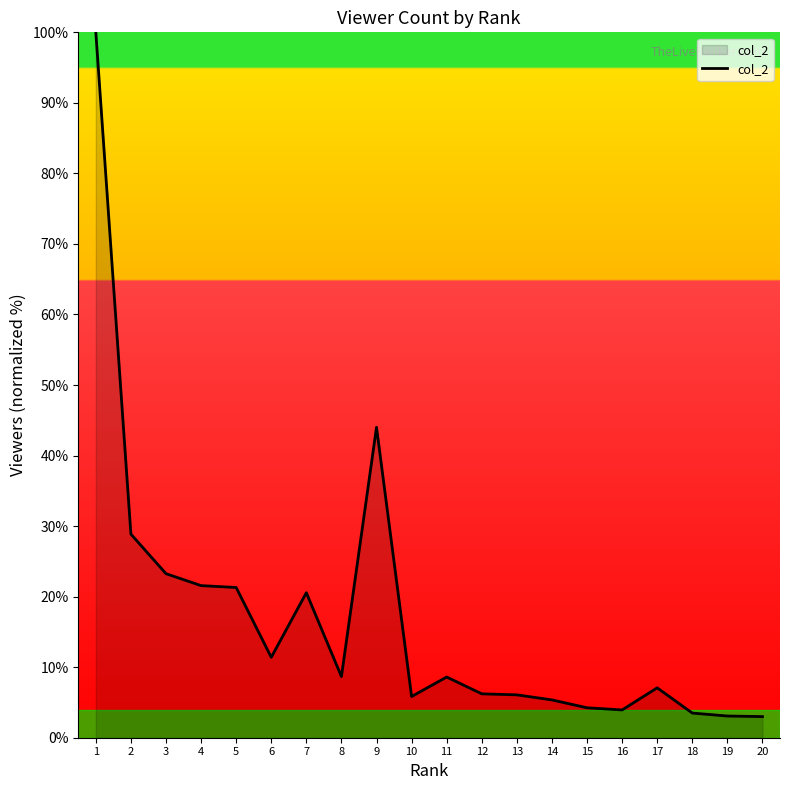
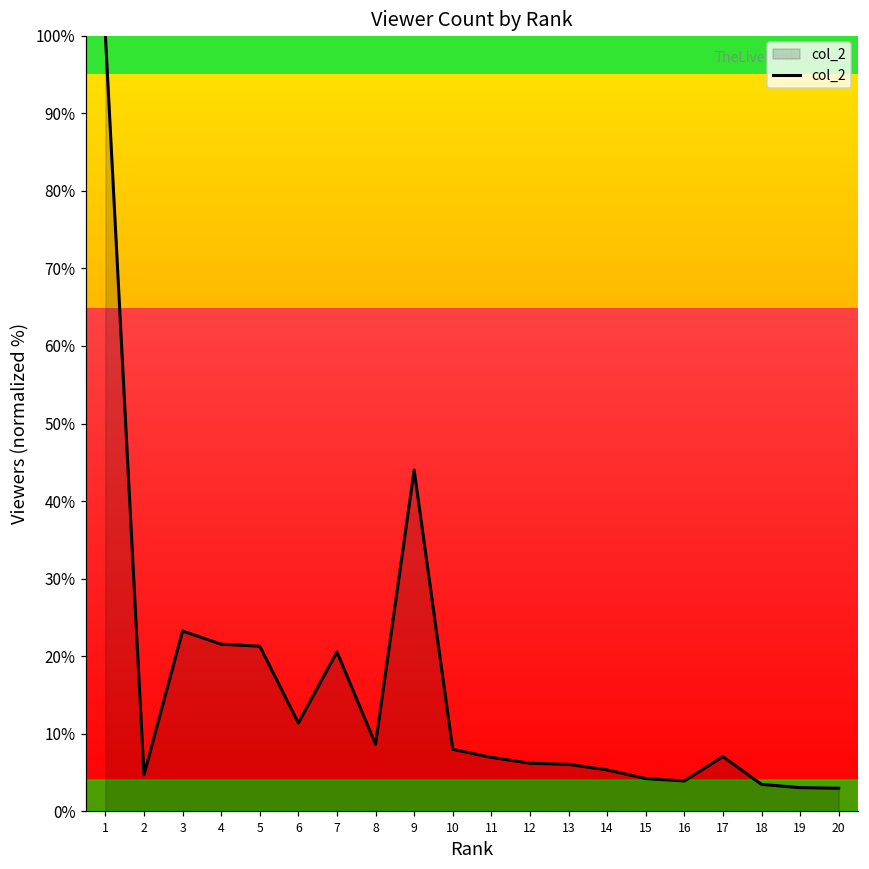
2: 29% -> 5%
10: 6% -> 8%
11: 9% -> 7%
